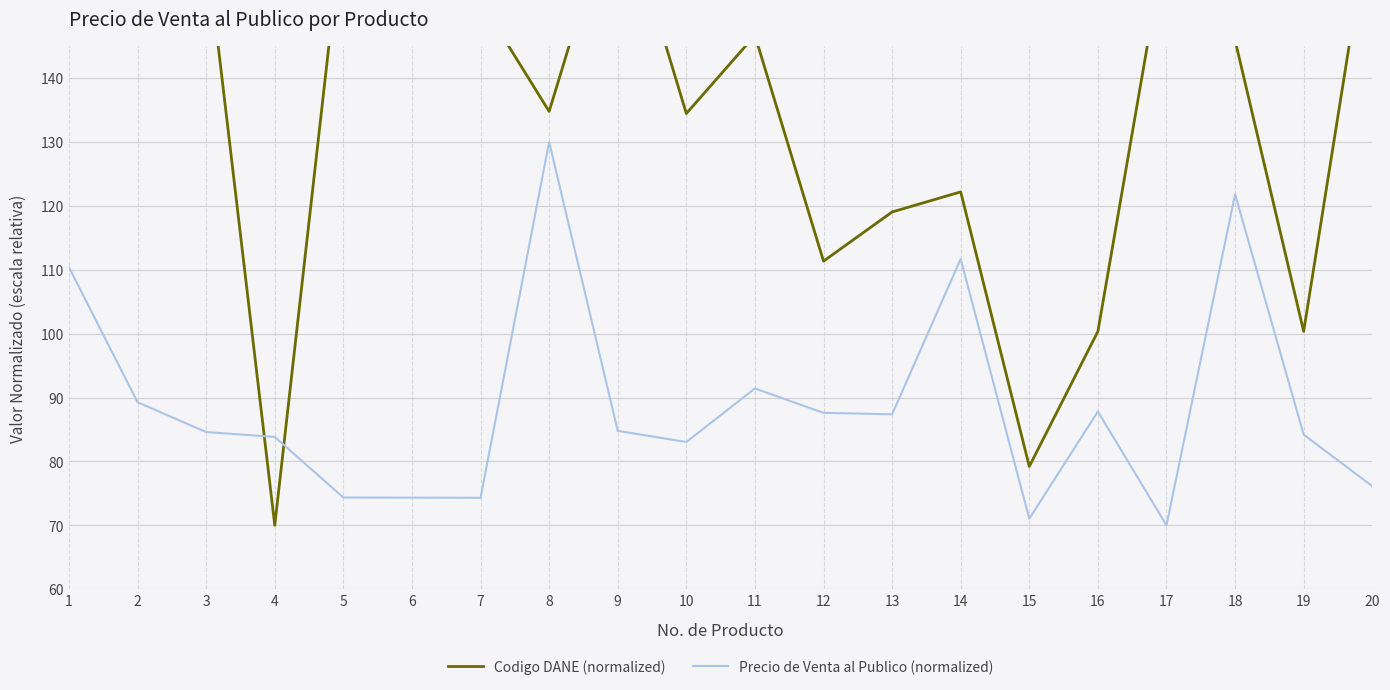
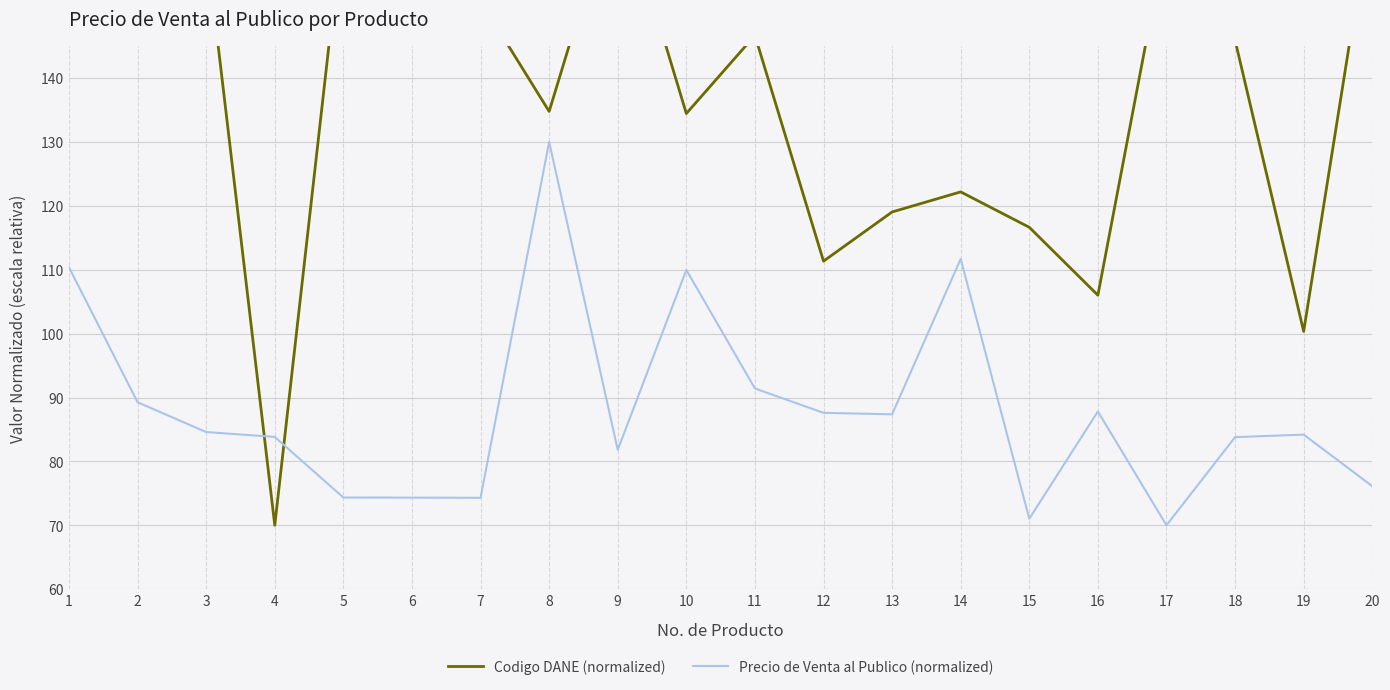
Precio de Venta al Publico (normalized), 9: 85 -> 82
Precio de Venta al Publico (normalized), 10: 83 -> 110
Codigo DANE (normalized), 15: 79 -> 117
Codigo DANE (normalized), 16: 100 -> 106
Precio de Venta al Publico (normalized), 18: 122 -> 84
